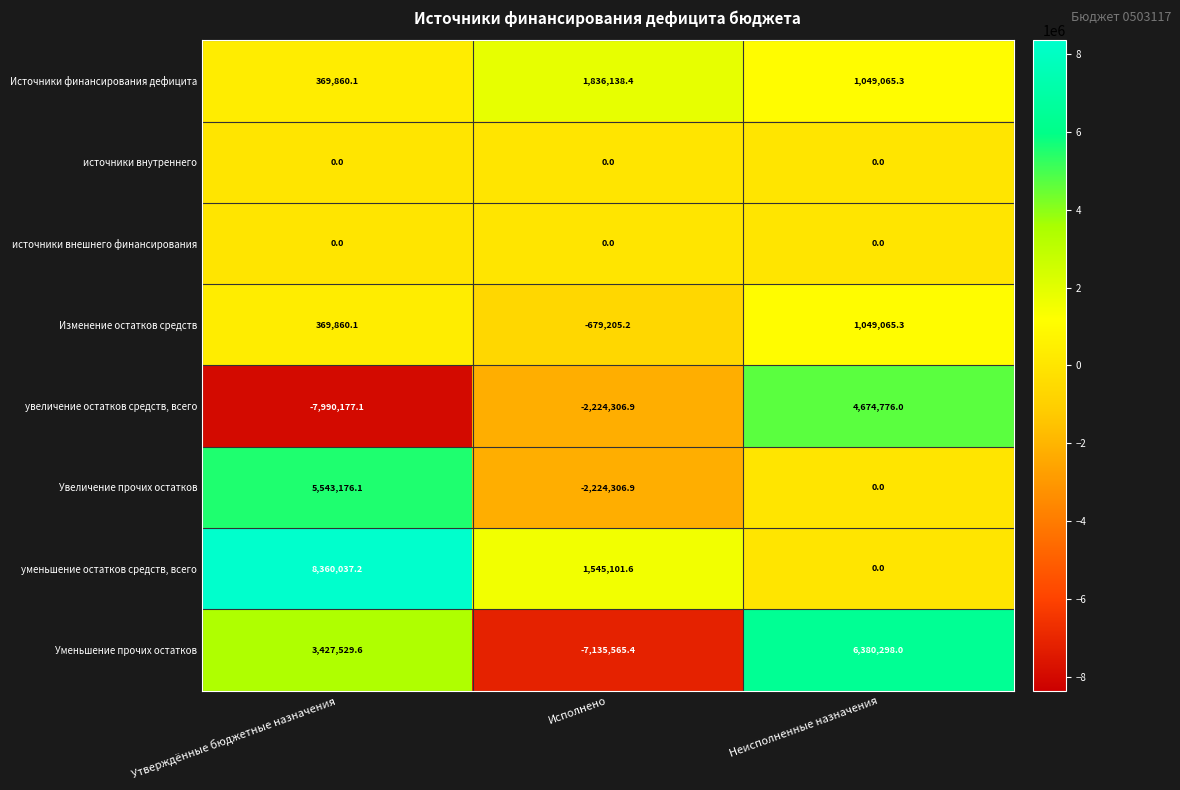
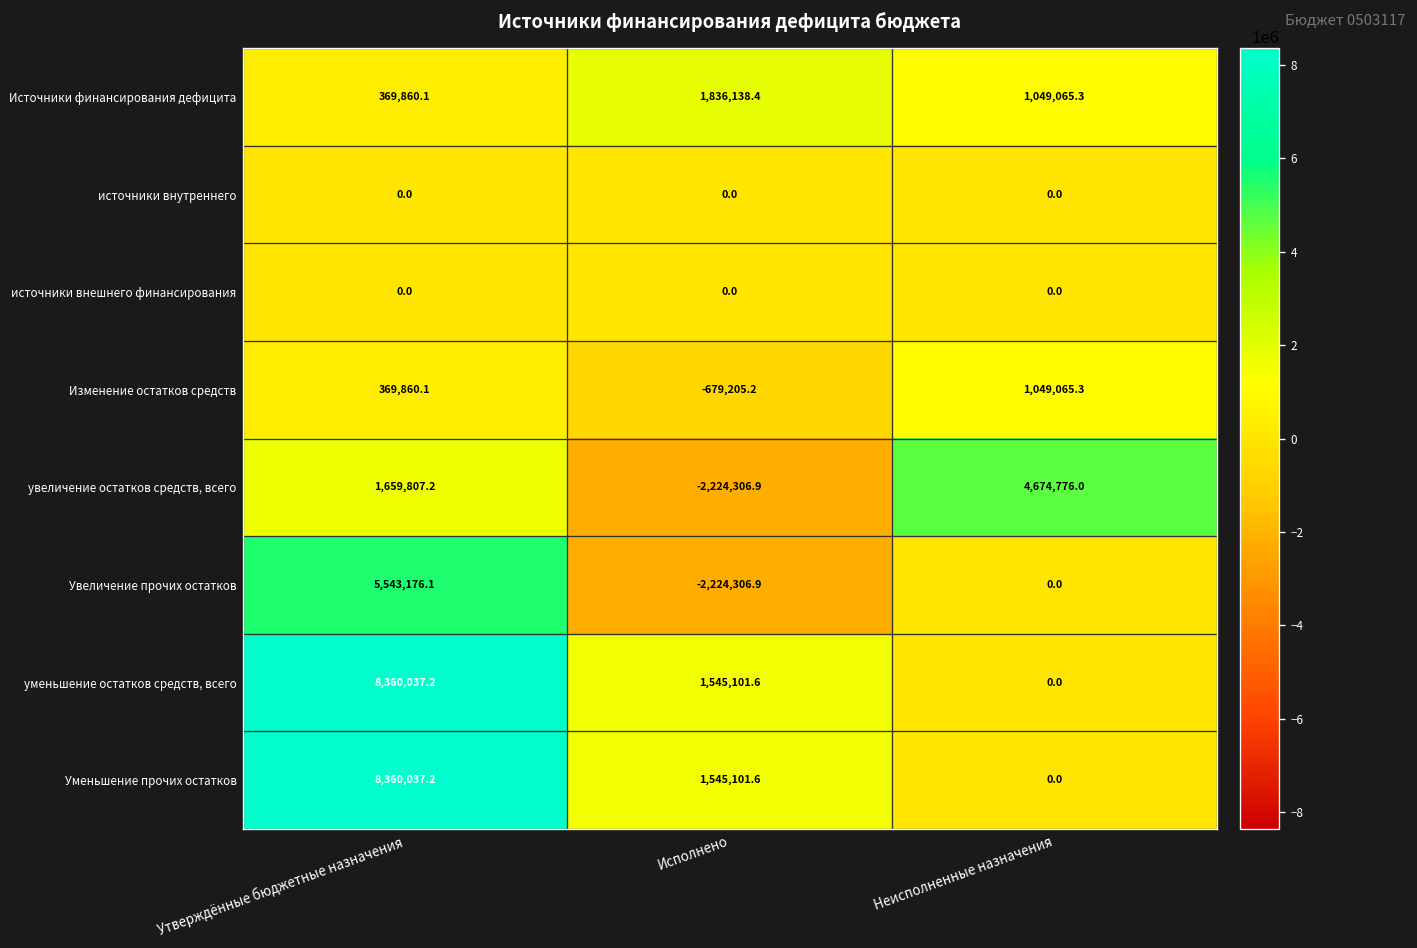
увеличение остатков средств, всего, Утверждённые бюджетные назначения: -7,990,177.1 -> 1,659,807.2
Уменьшение прочих остатков, Утверждённые бюджетные назначения: 3,427,529.6 -> 8,360,037.2
Уменьшение прочих остатков, Исполнено: -7,135,565.4 -> 1,545,101.6
Уменьшение прочих остатков, Неисполненные назначения: 6,380,298.0 -> 0.0
